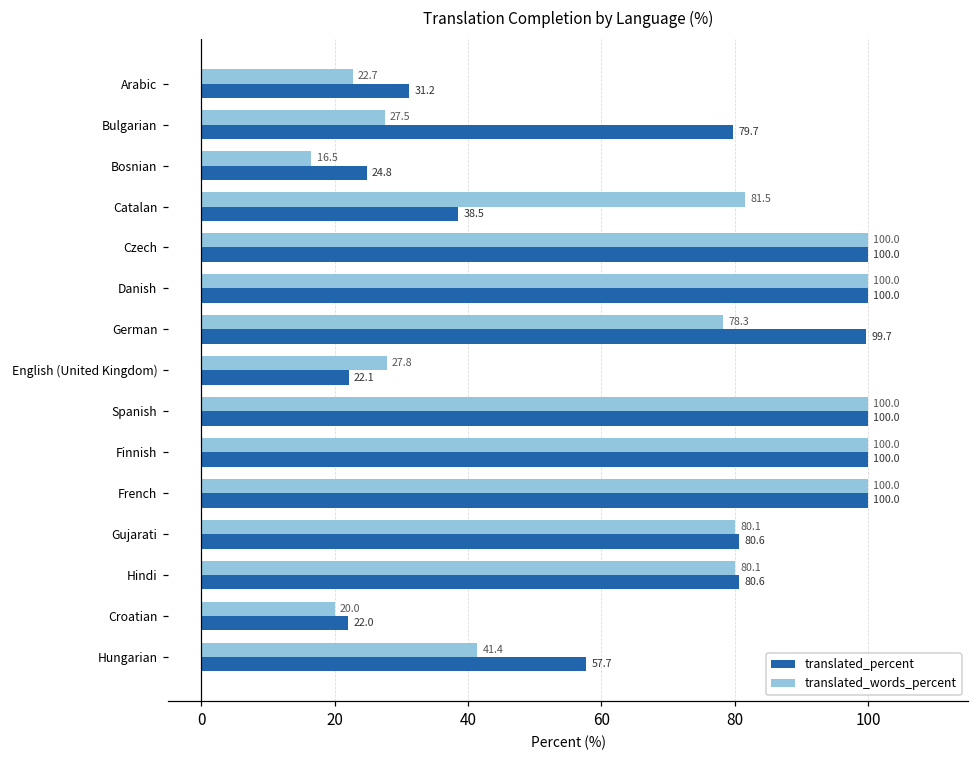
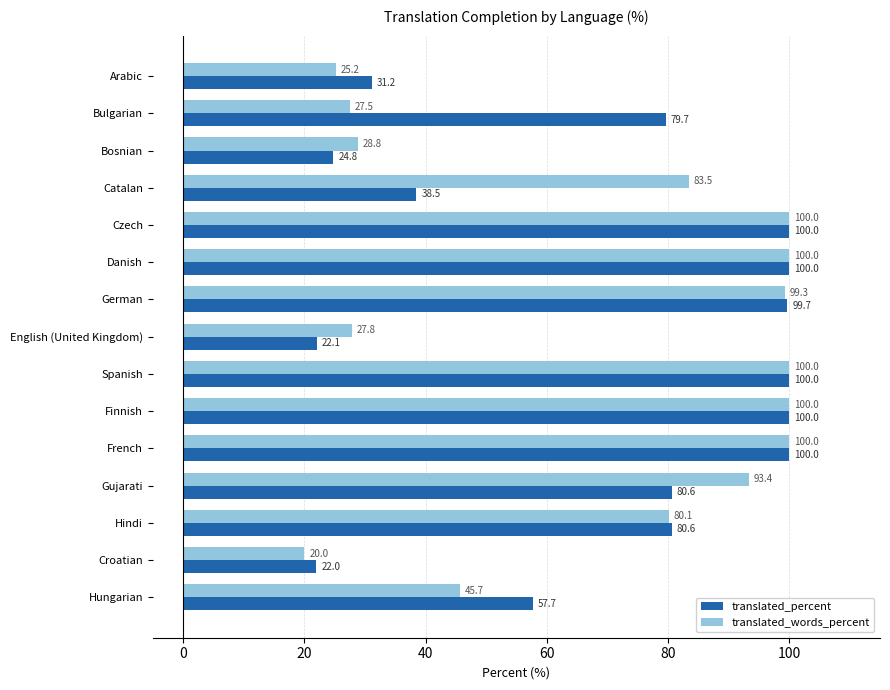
translated_words_percent, Arabic: 22.7 -> 25.2
translated_words_percent, Bosnian: 16.5 -> 28.8
translated_words_percent, Catalan: 81.5 -> 83.5
translated_words_percent, German: 78.3 -> 99.3
translated_words_percent, Gujarati: 80.1 -> 93.4
translated_words_percent, Hungarian: 41.4 -> 45.7
